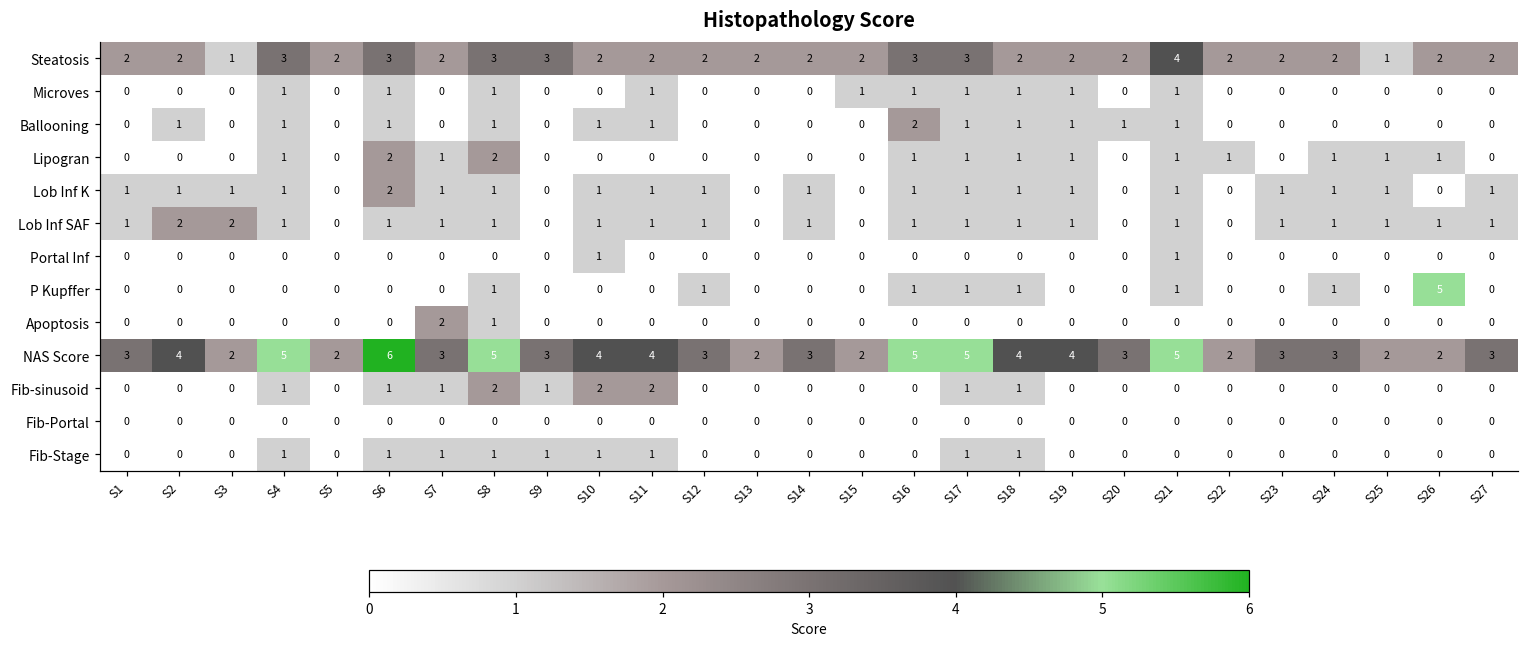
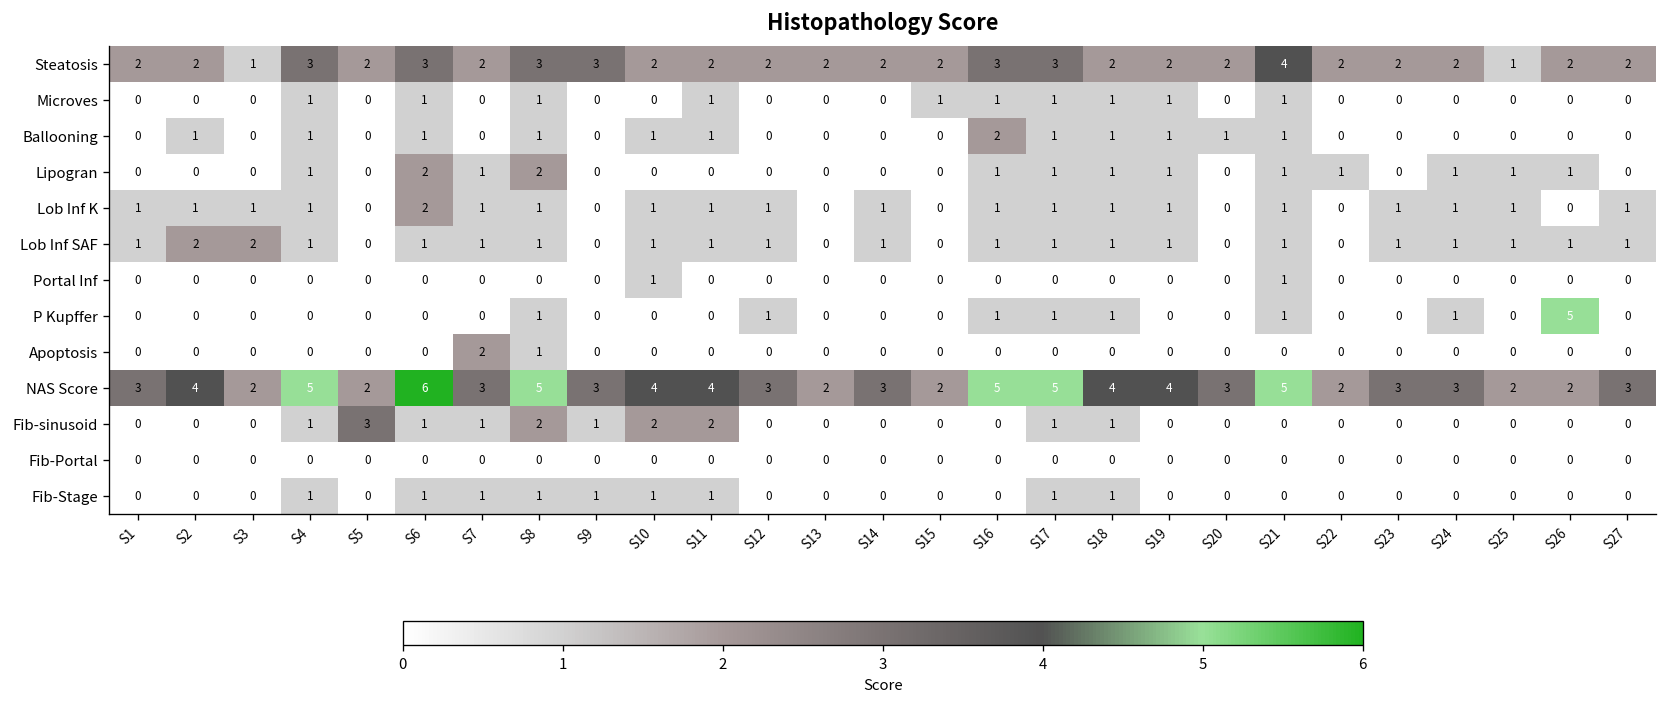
Fib-sinusoid, S5: 0 -> 3
